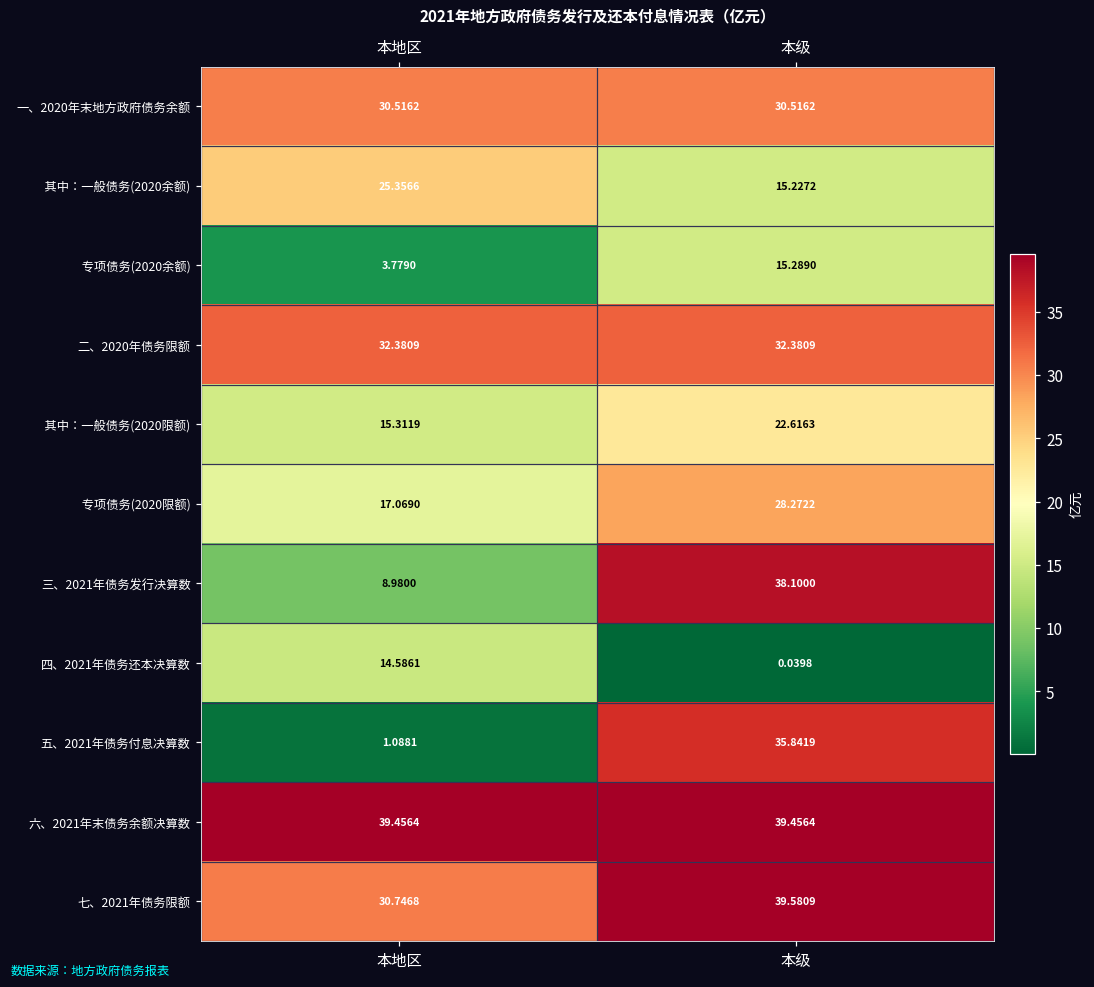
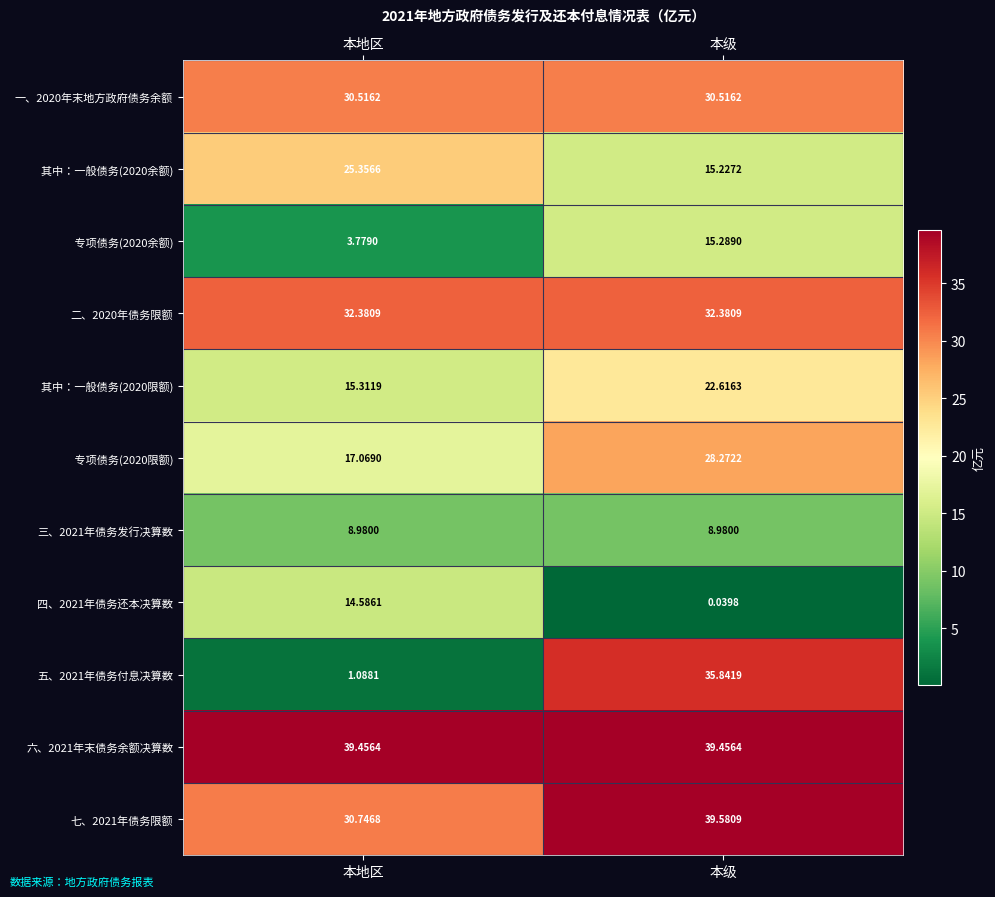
三、2021年债务发行决算数, 本级: 38.1000 -> 8.9800
